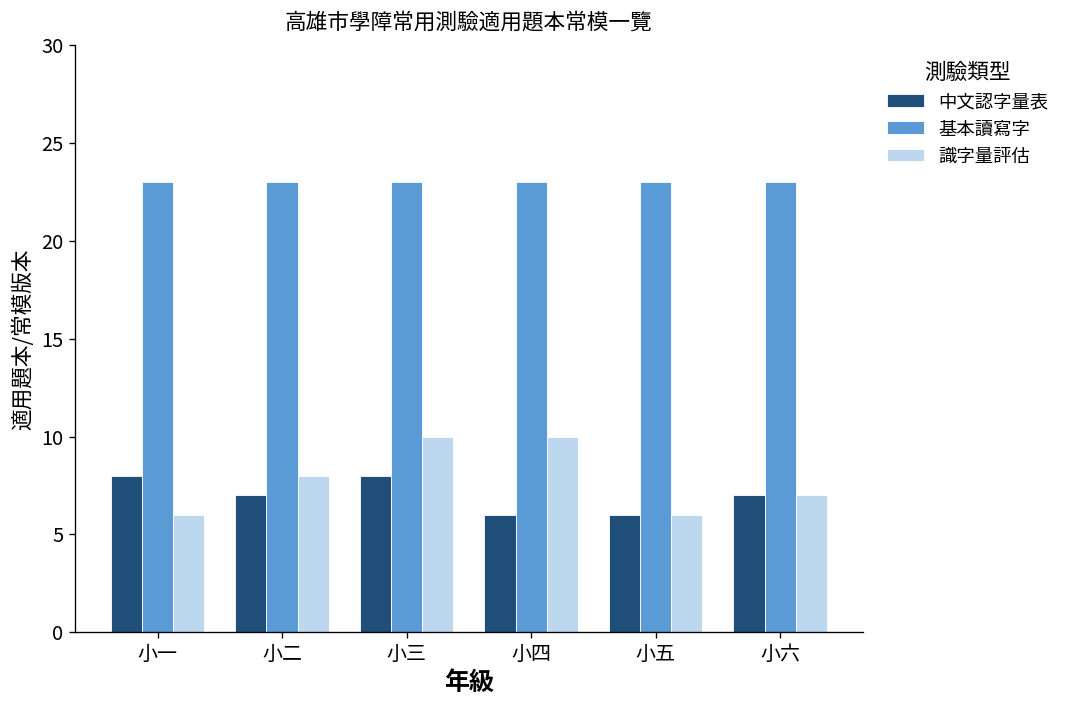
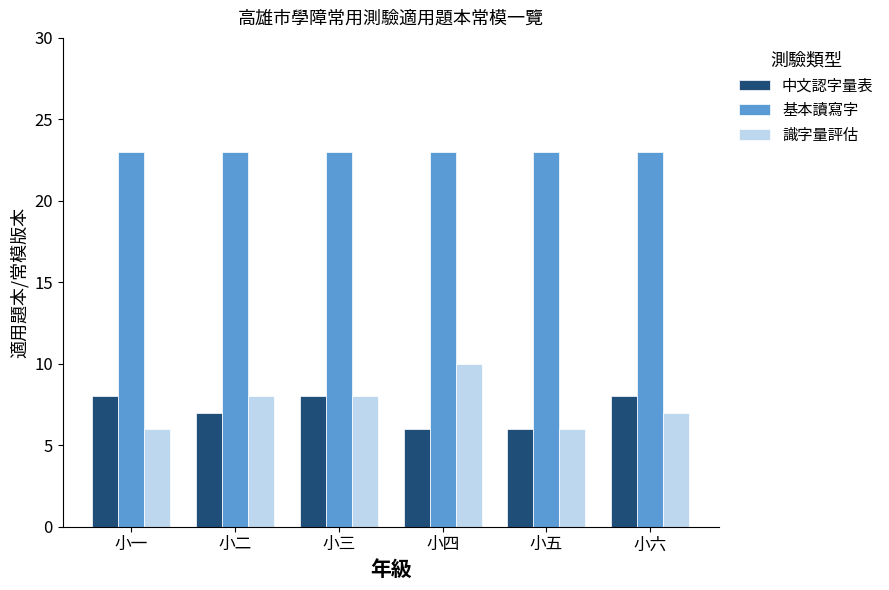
識字量評估, 小三: 10 -> 8
中文認字量表, 小六: 7 -> 8
